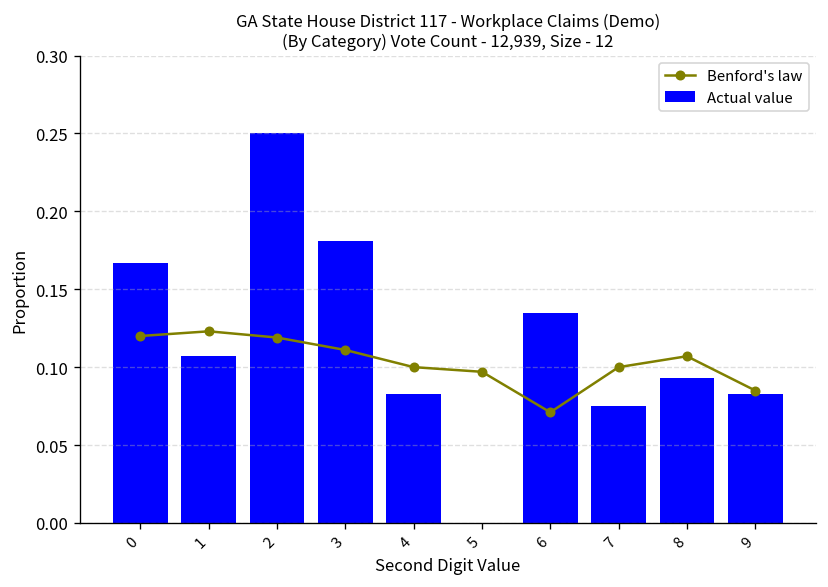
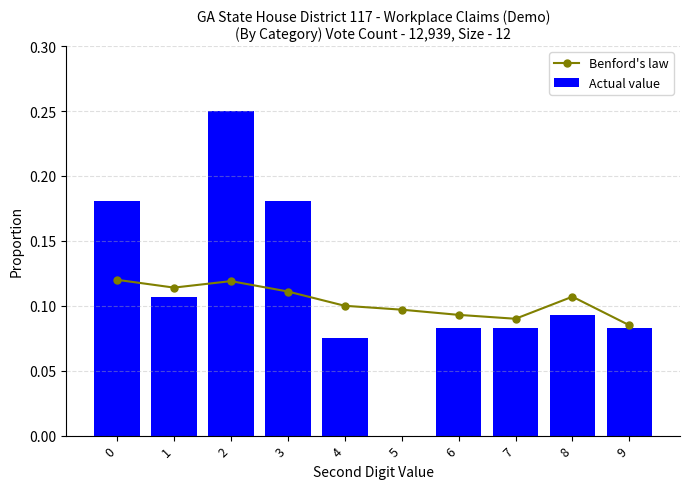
Actual value, 0: 0.167 -> 0.181
Benford's law, 1: 0.123 -> 0.114
Actual value, 4: 0.083 -> 0.075
Benford's law, 6: 0.071 -> 0.093
Actual value, 6: 0.135 -> 0.083
Benford's law, 7: 0.10 -> 0.09
Actual value, 7: 0.075 -> 0.083
